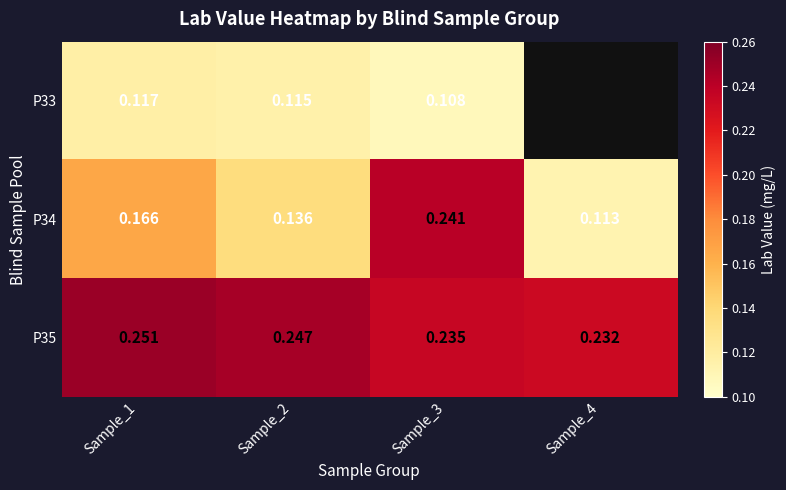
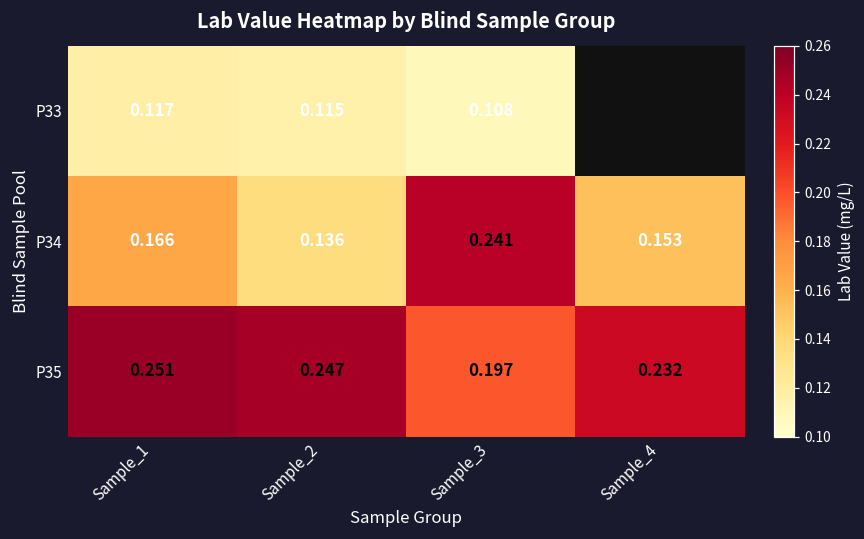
P34, Sample_4: 0.113 -> 0.153
P35, Sample_3: 0.235 -> 0.197
